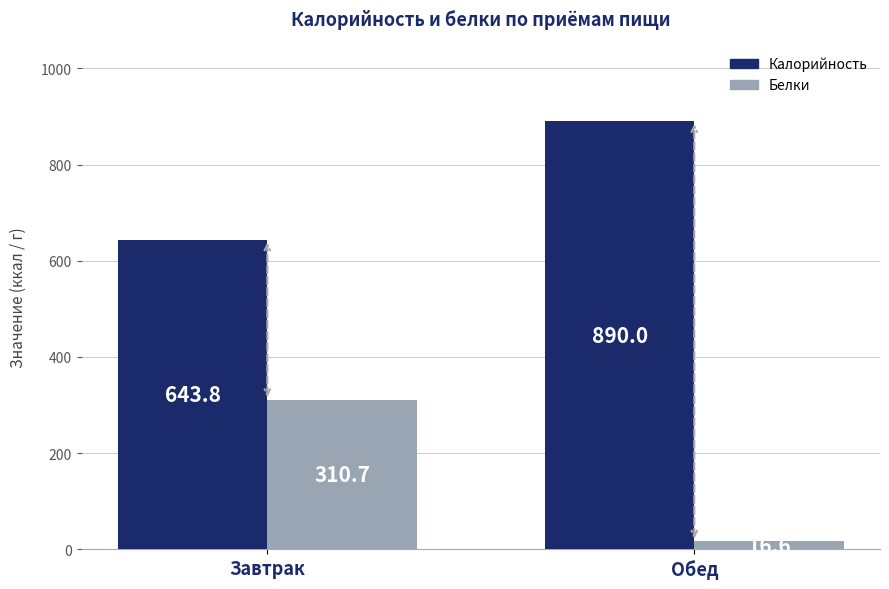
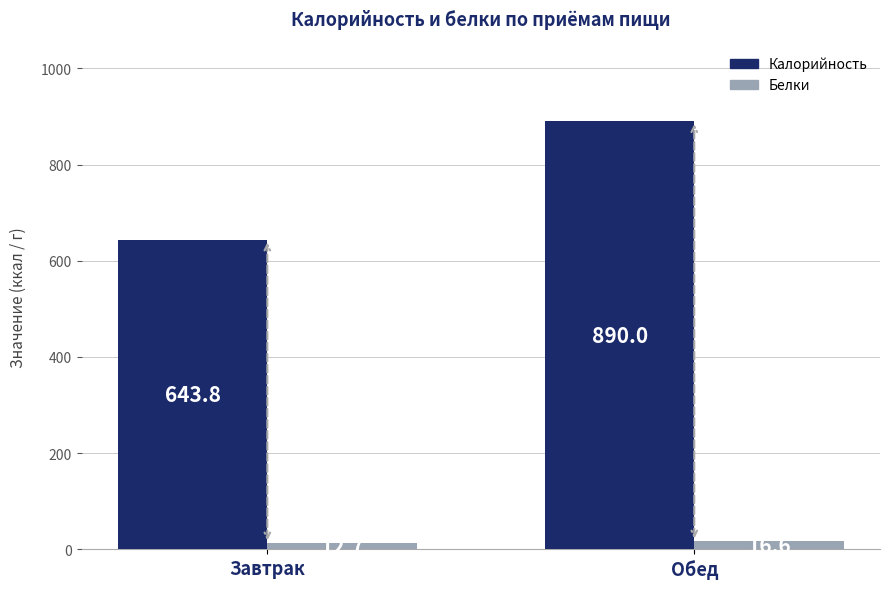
Белки, Завтрак: 310 -> 10
